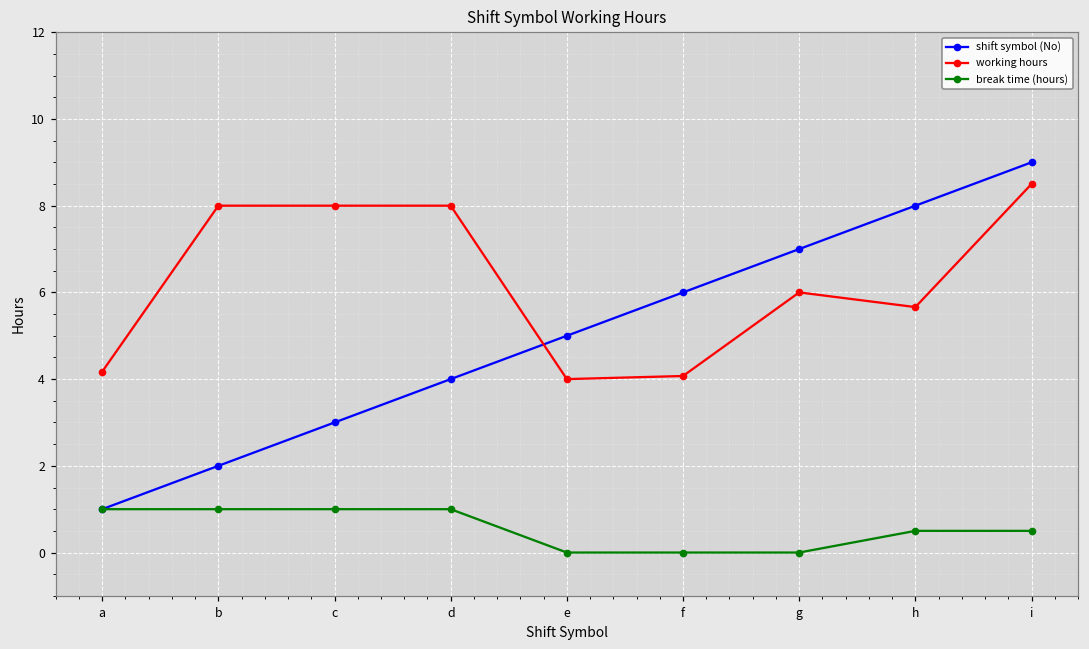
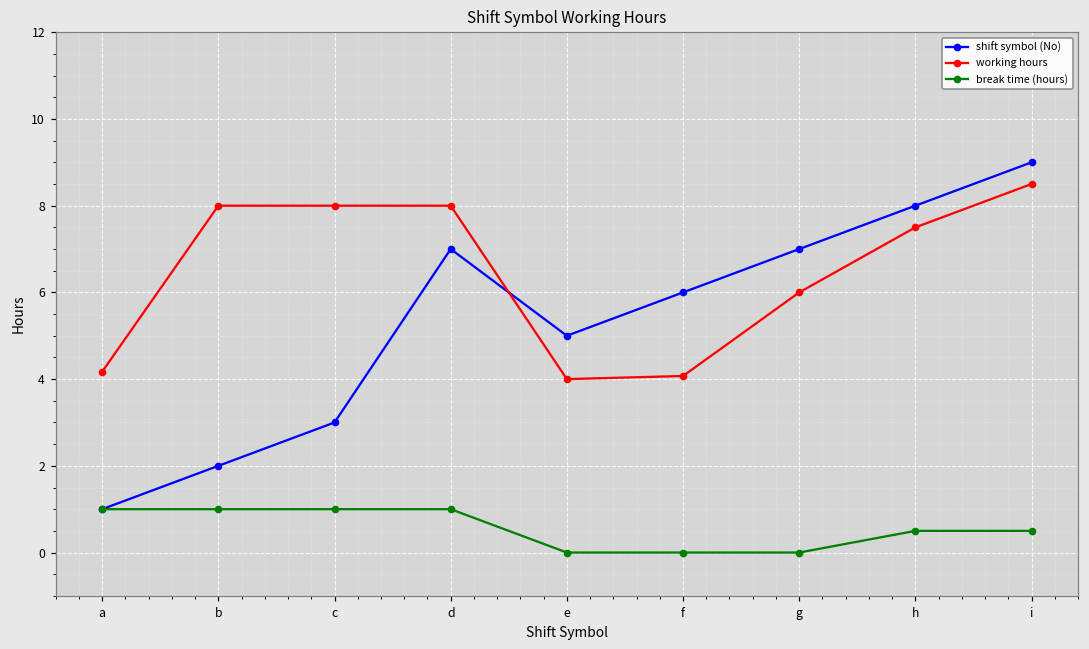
shift symbol (No), d: 4 -> 7
working hours, h: 5.7 -> 7.5
